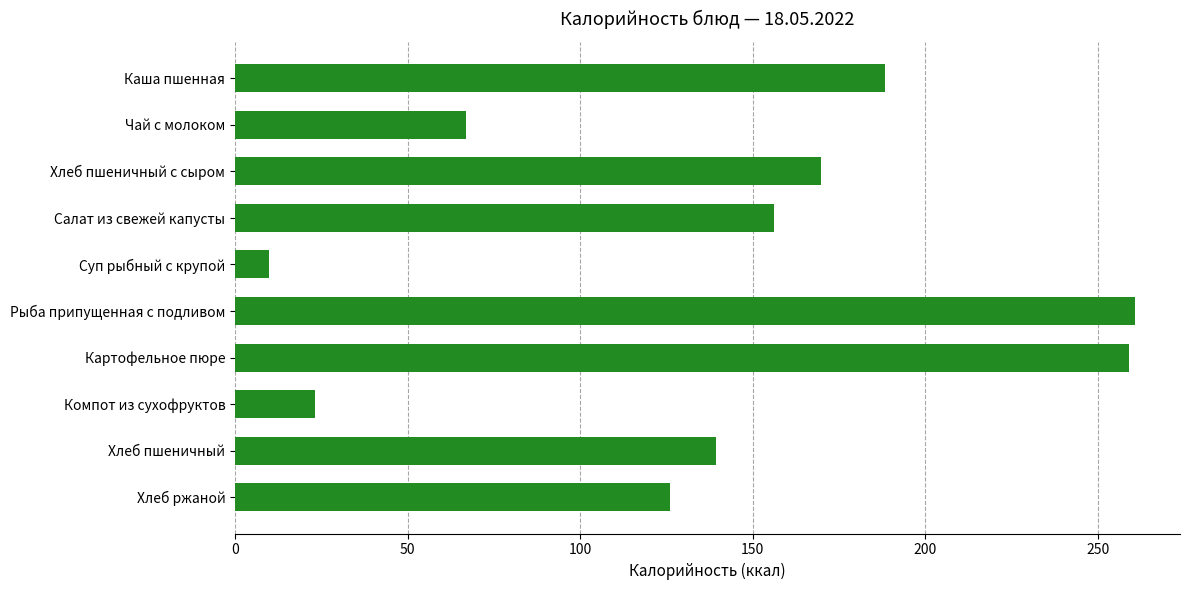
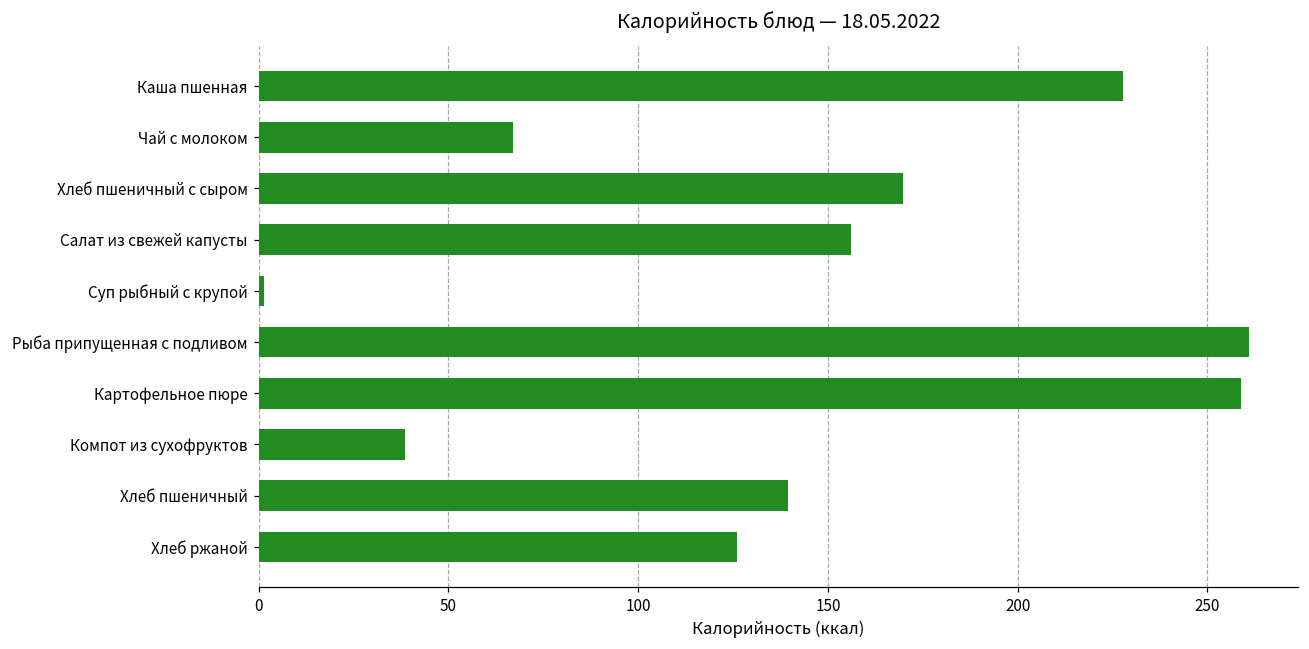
Каша пшенная: 188 -> 228
Суп рыбный с крупой: 10 -> 1
Компот из сухофруктов: 23 -> 39
